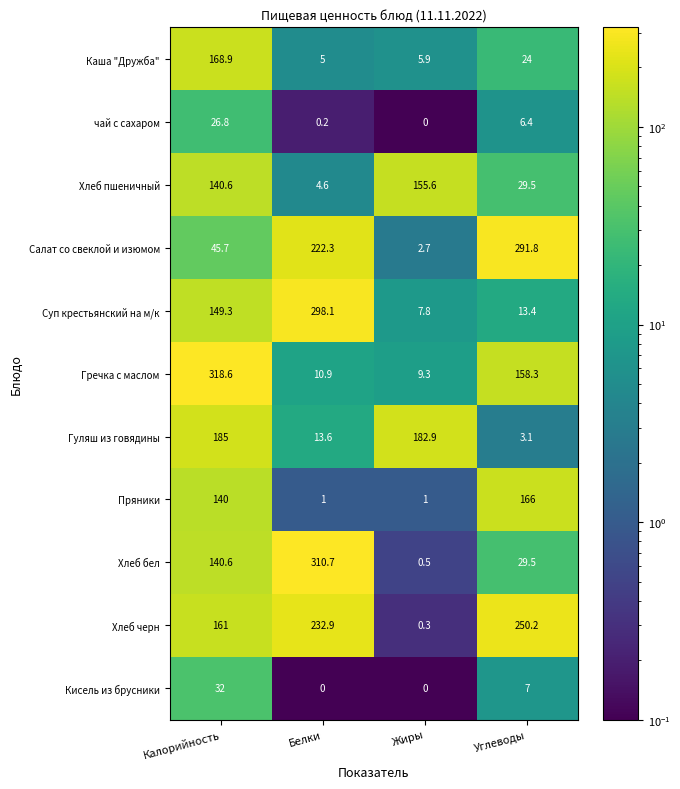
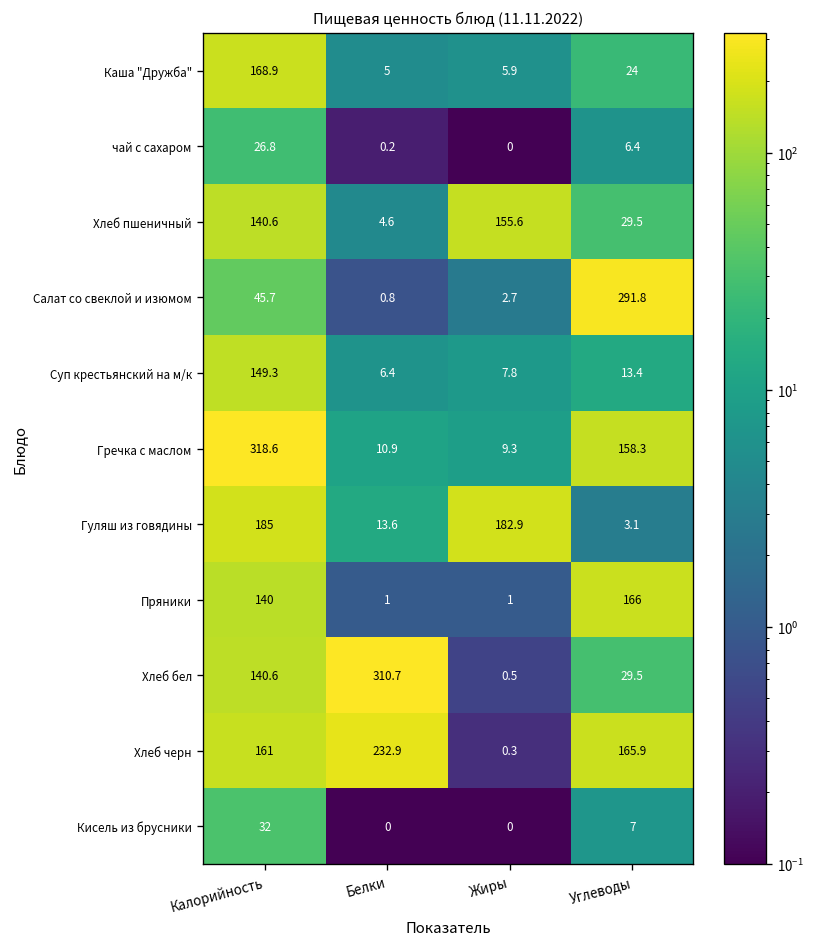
Салат со свеклой и изюмом, Белки: 222.3 -> 0.8
Суп крестьянский на м/к, Белки: 298.1 -> 6.4
Хлеб черн, Углеводы: 250.2 -> 165.9
